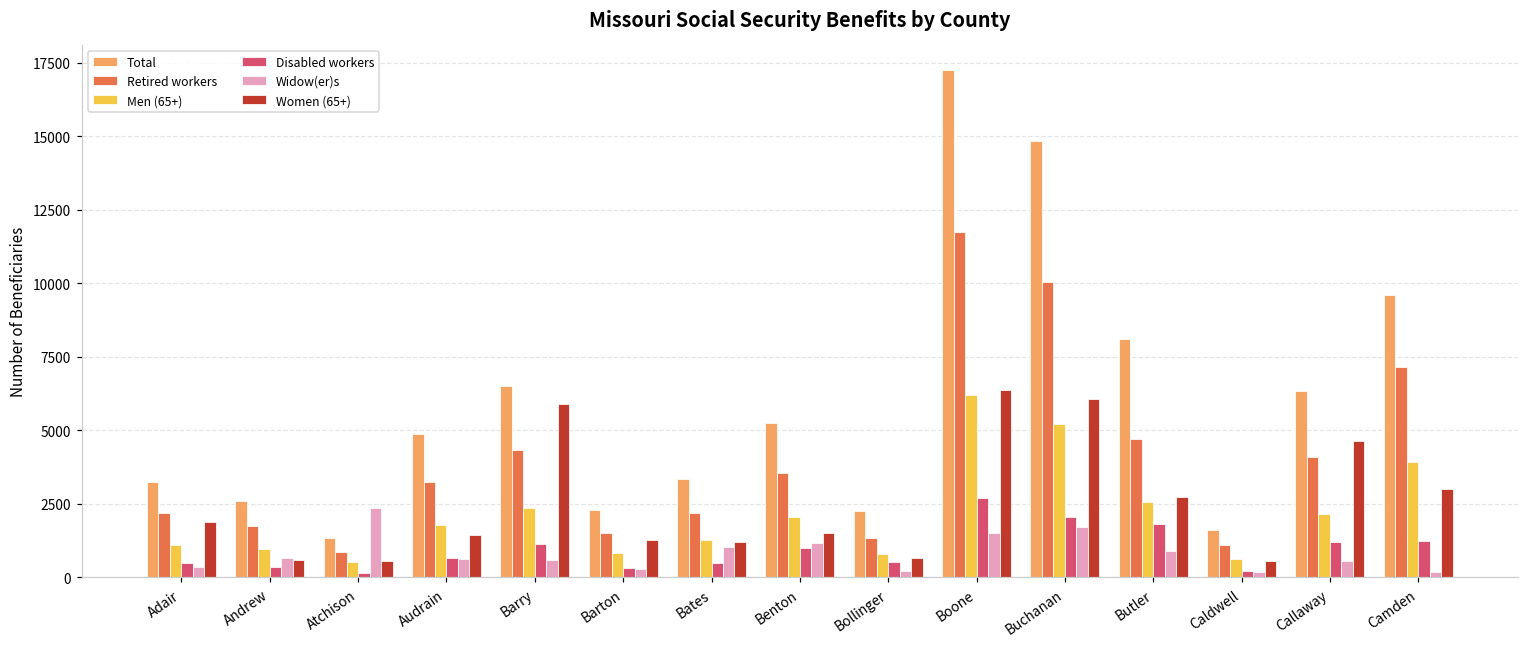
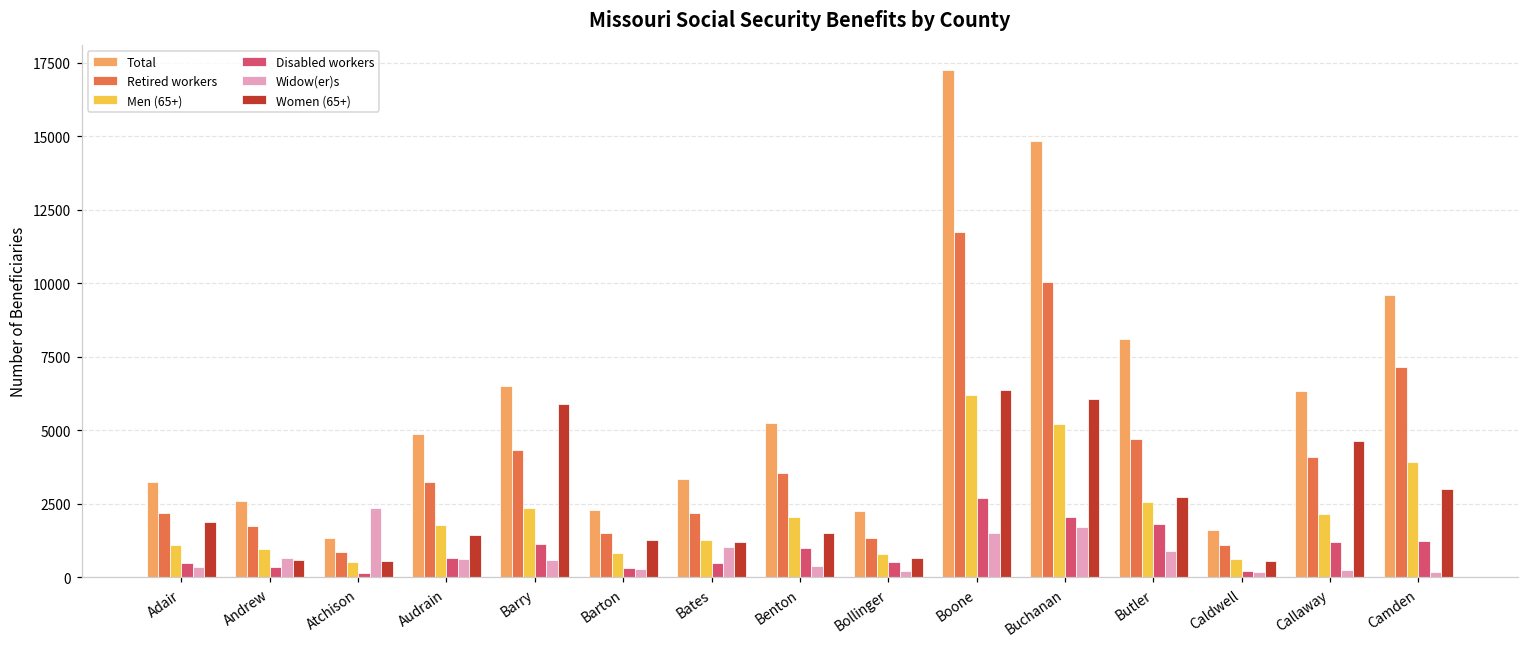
Widow(er)s, Benton: 1200 -> 400
Widow(er)s, Callaway: 600 -> 300
